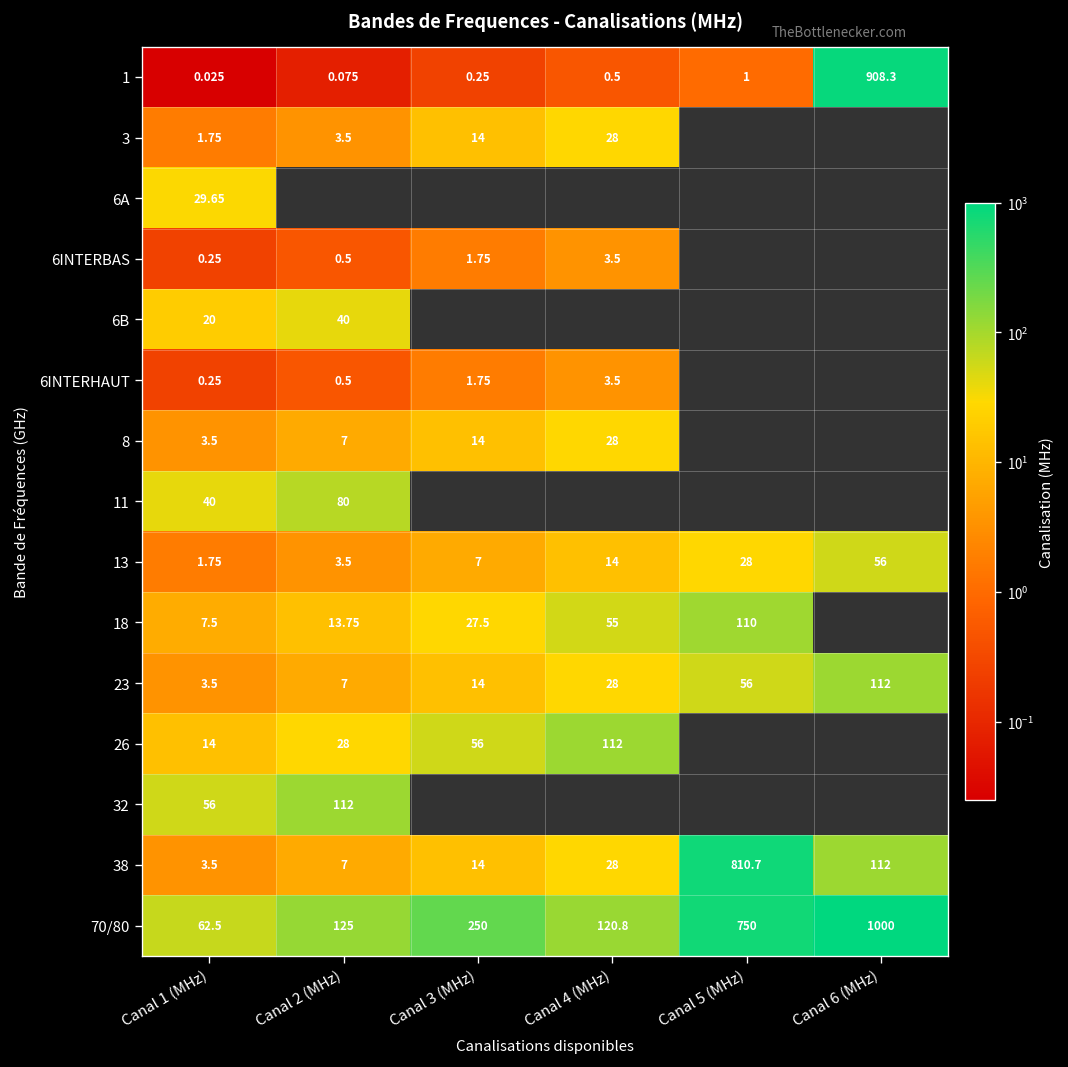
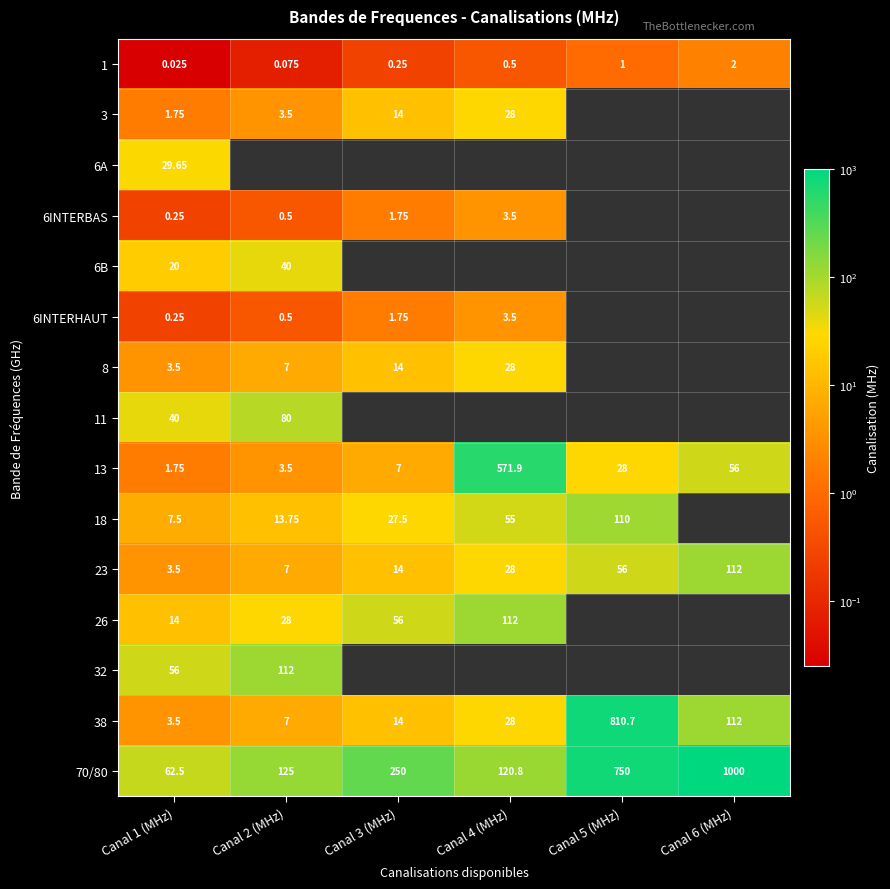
1, Canal 6 (MHz): 908.3 -> 2
13, Canal 4 (MHz): 14 -> 571.9
